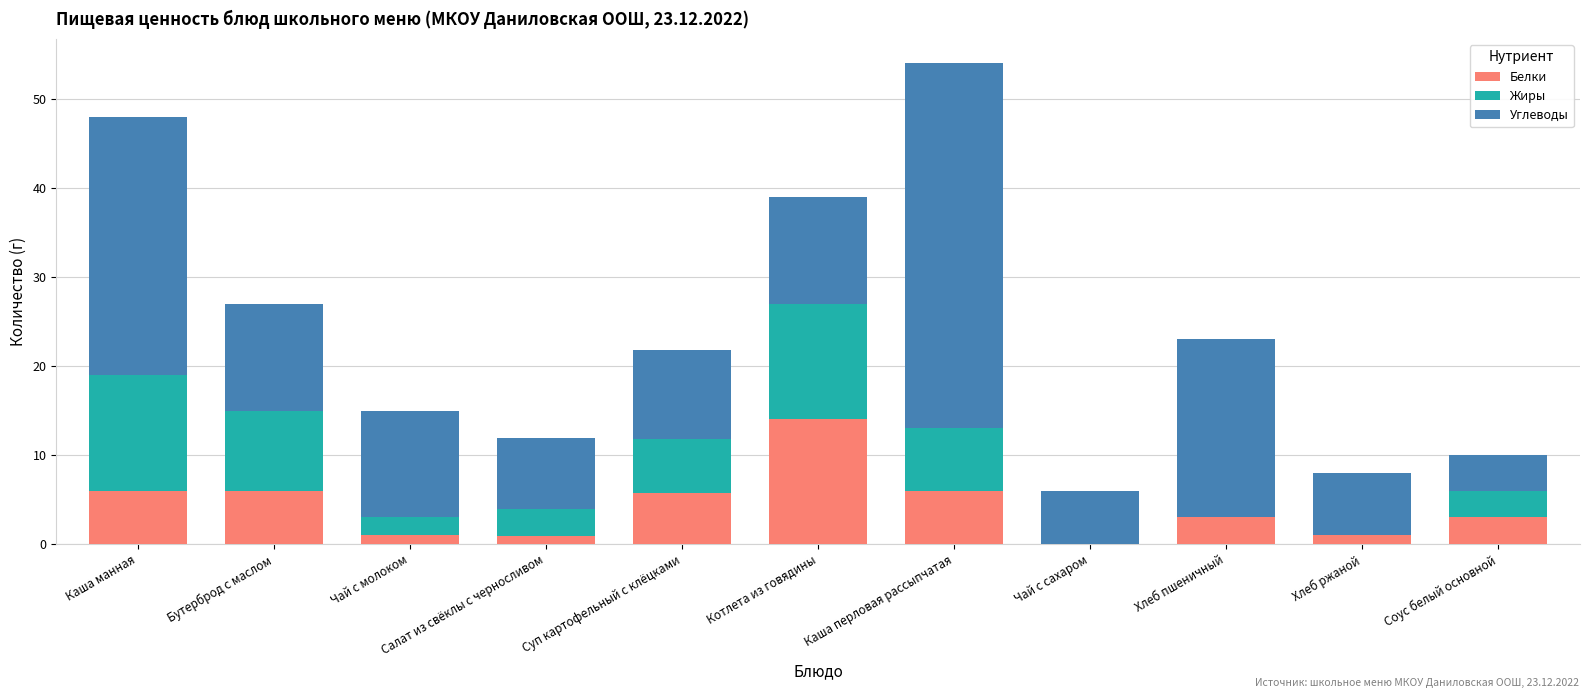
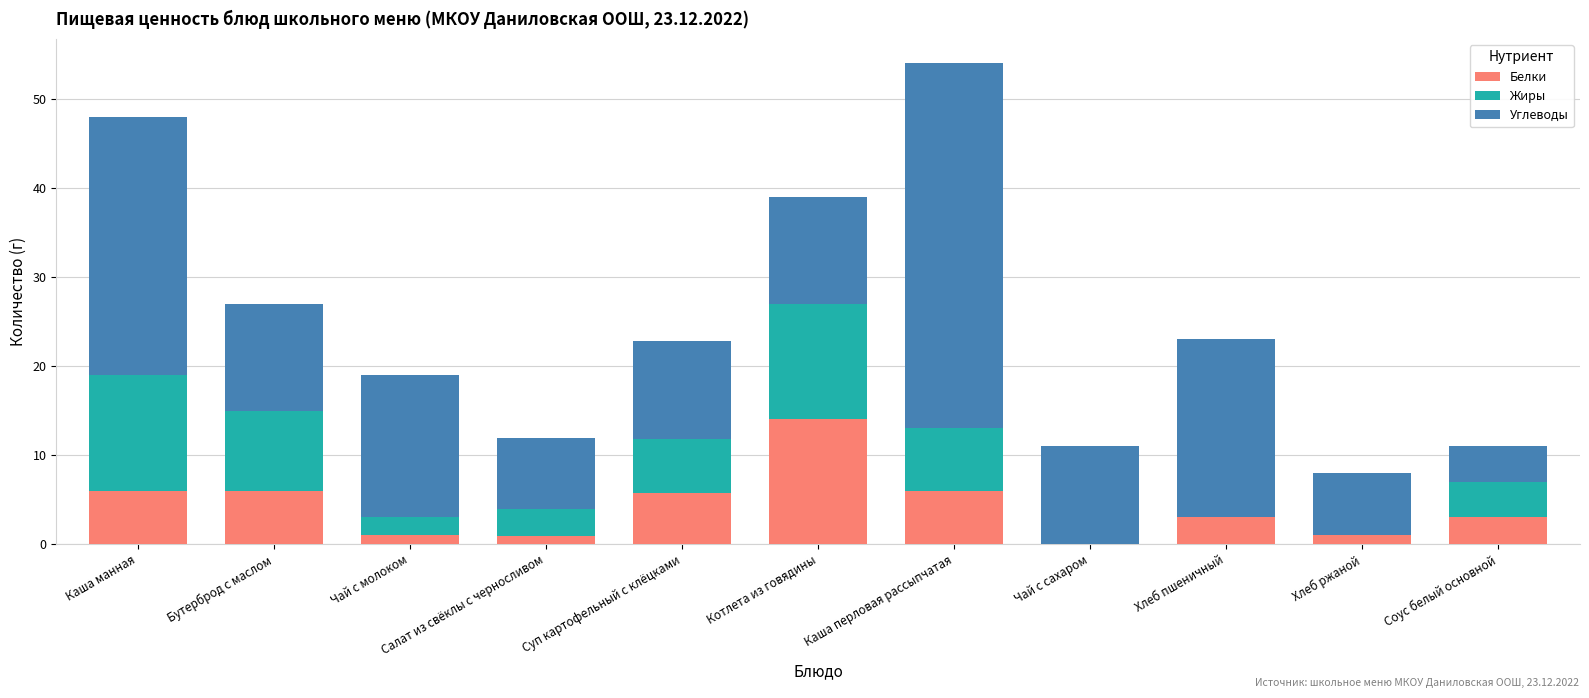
Углеводы, Чай с молоком: 12 -> 16
Углеводы, Суп картофельный с клёцками: 10 -> 11
Углеводы, Чай с сахаром: 6 -> 11
Жиры, Соус белый основной: 3 -> 4
